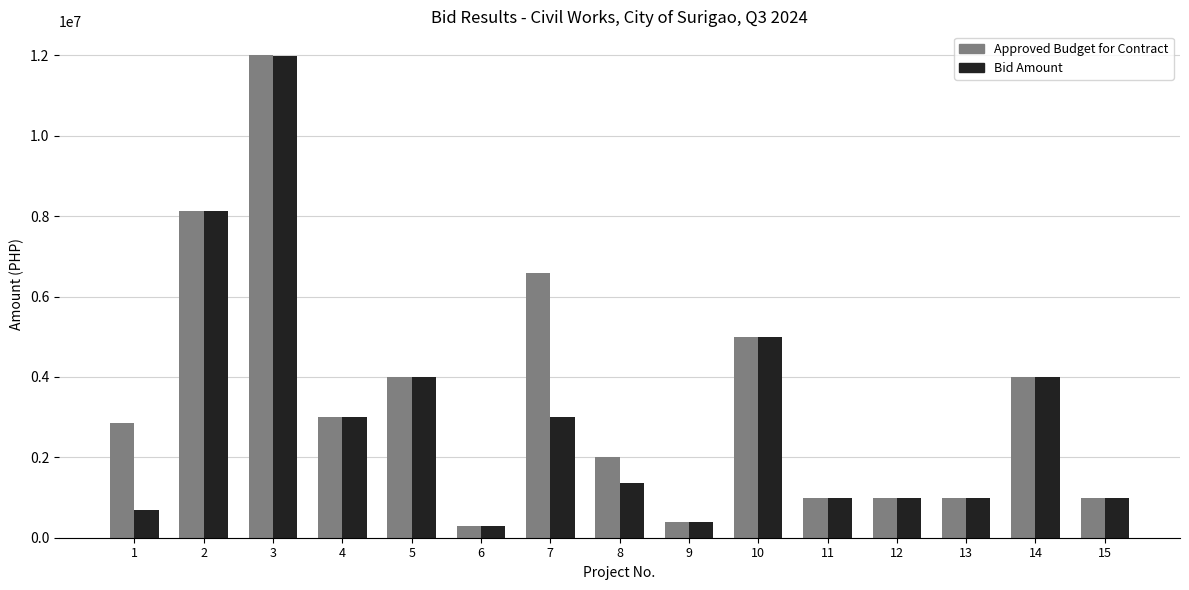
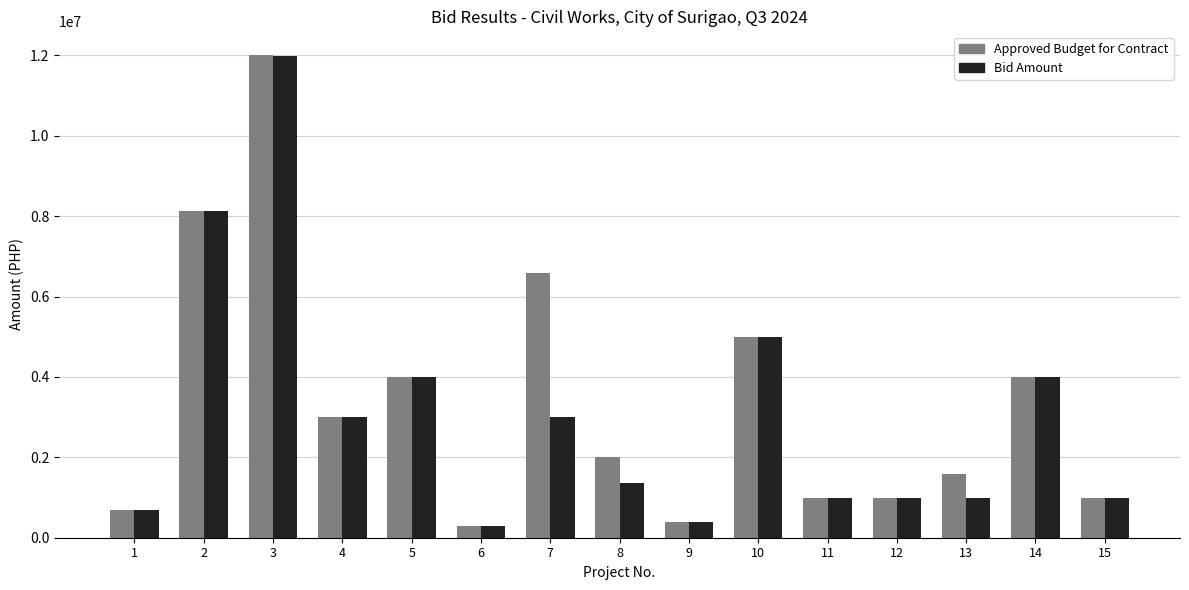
Approved Budget for Contract, 1: 2800000 -> 700000
Approved Budget for Contract, 13: 1000000 -> 1600000
